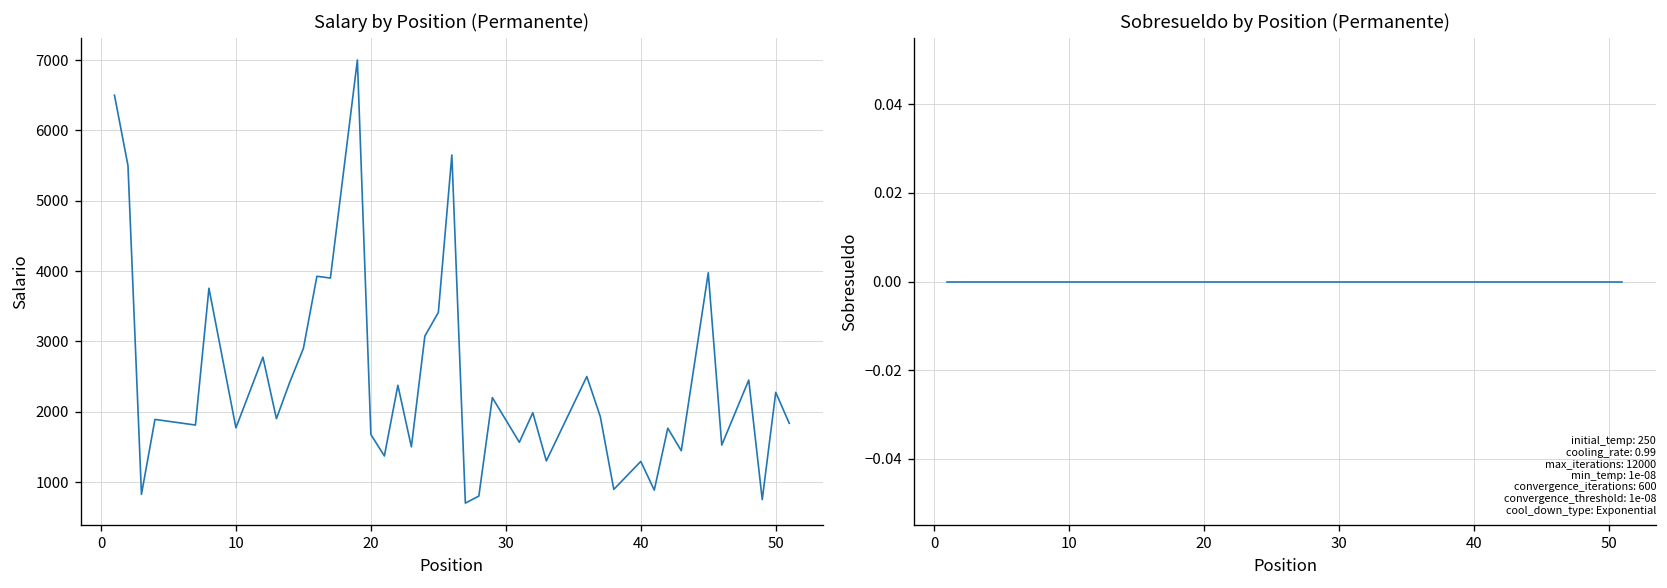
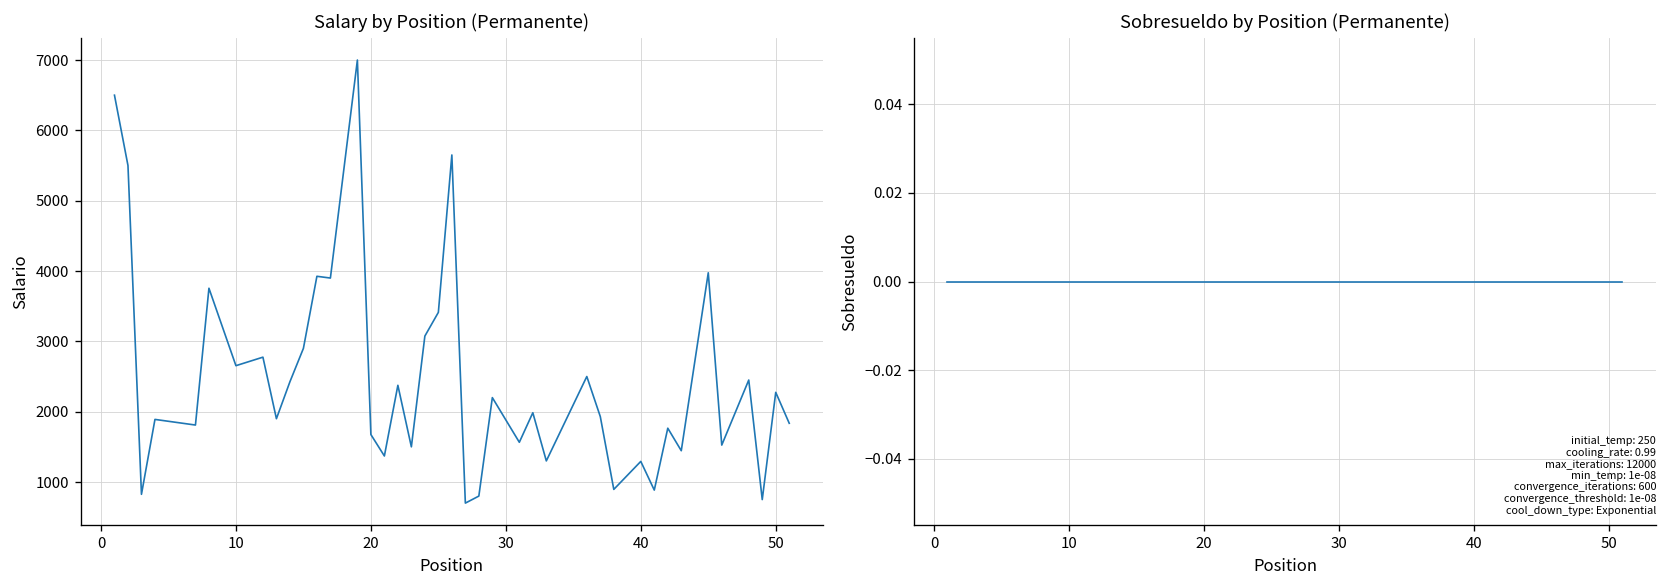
Salary by Position (Permanente), 10: 1800 -> 2700
